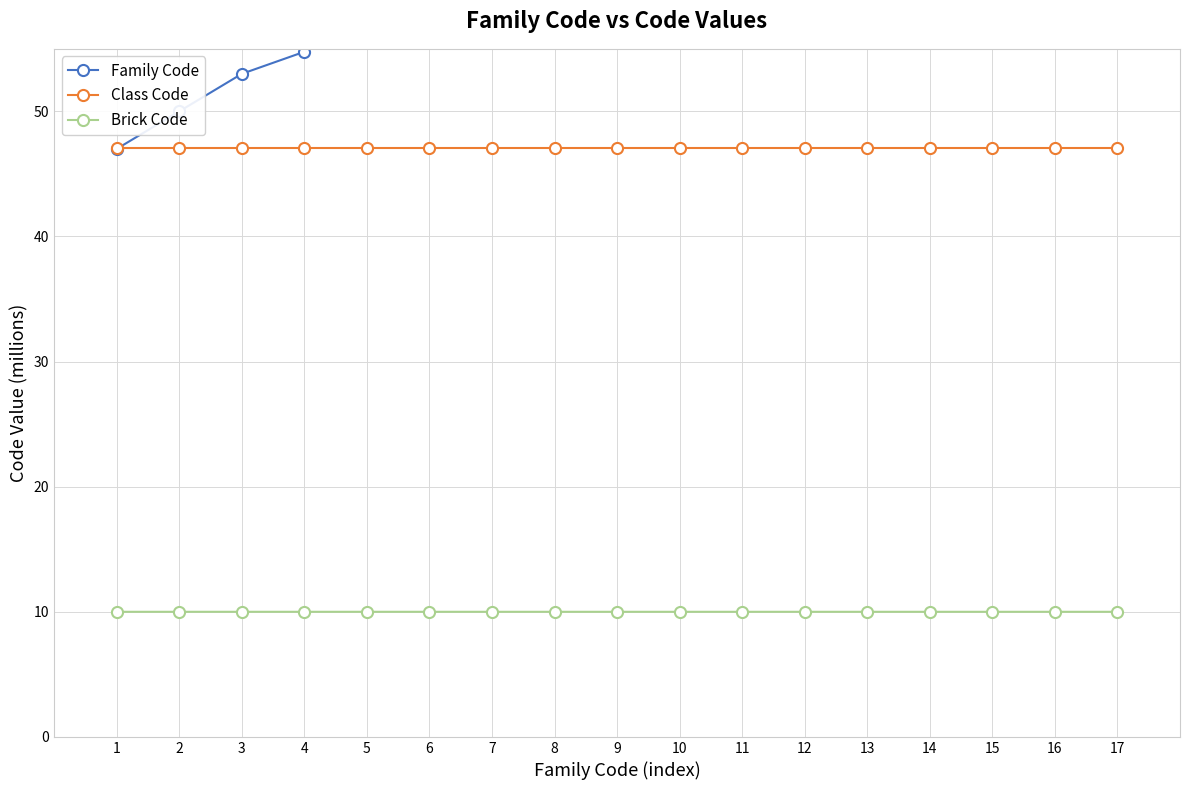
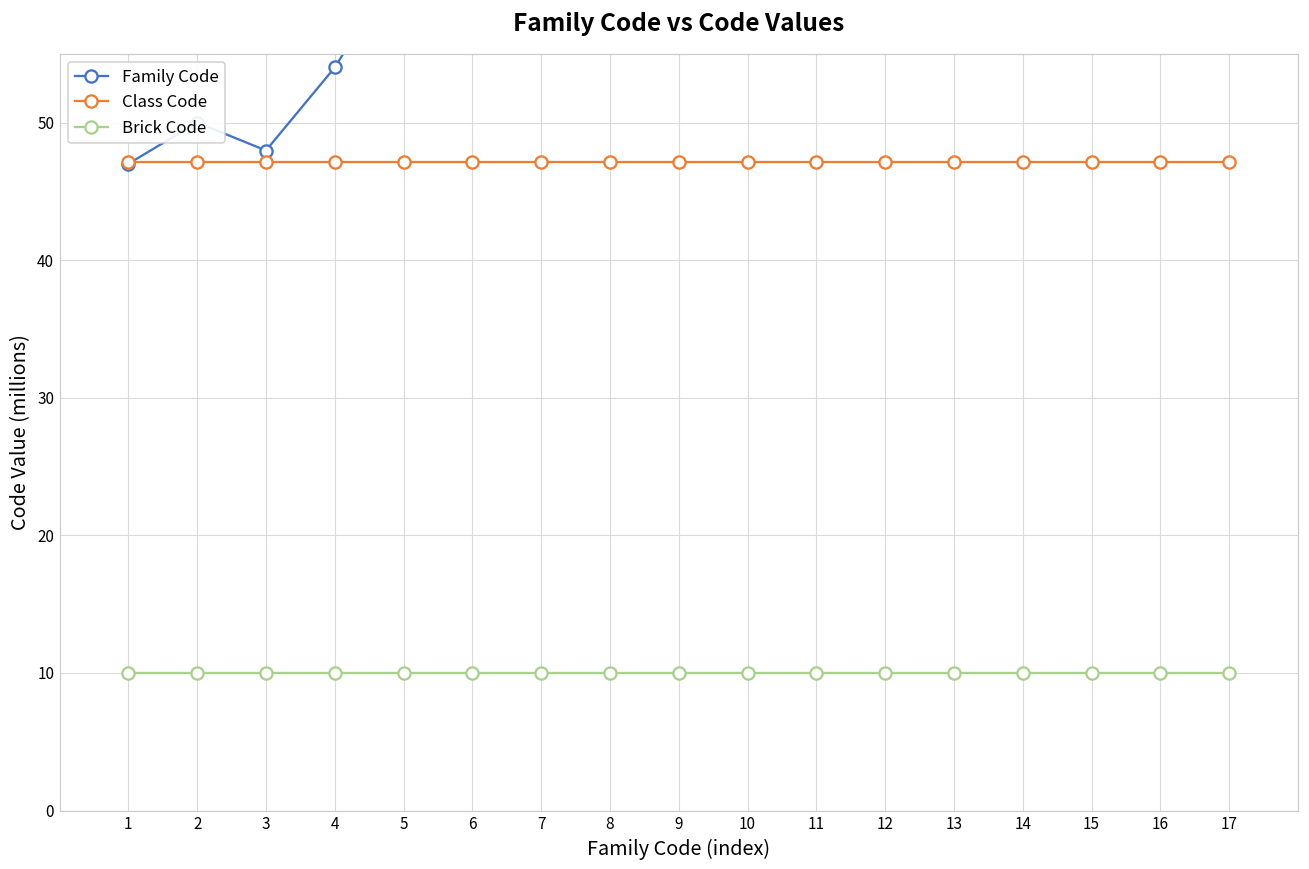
Family Code, 3: 53.0 -> 48.0
Family Code, 4: 54.8 -> 54.0
